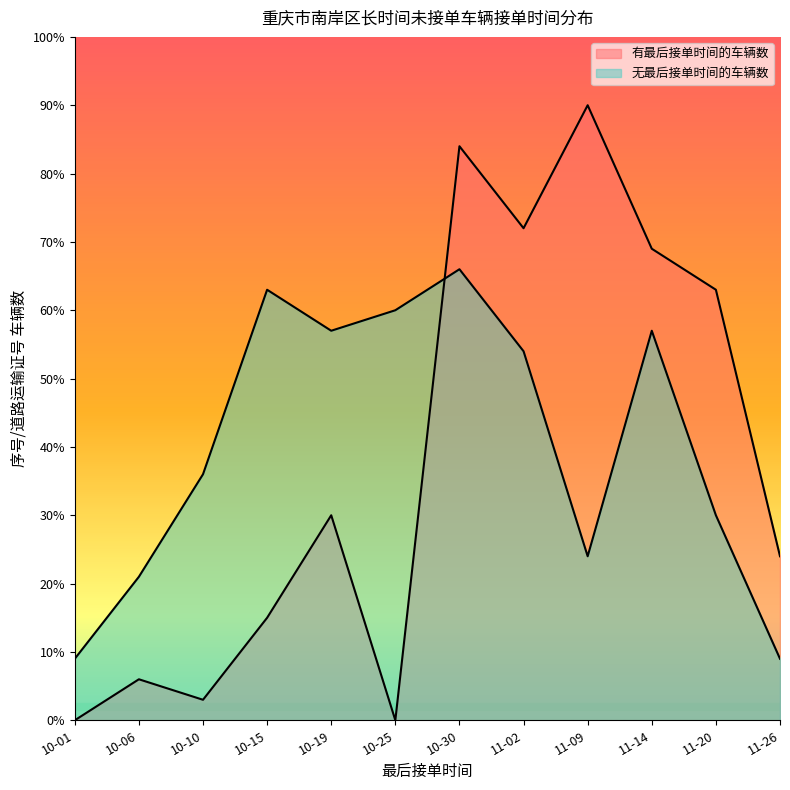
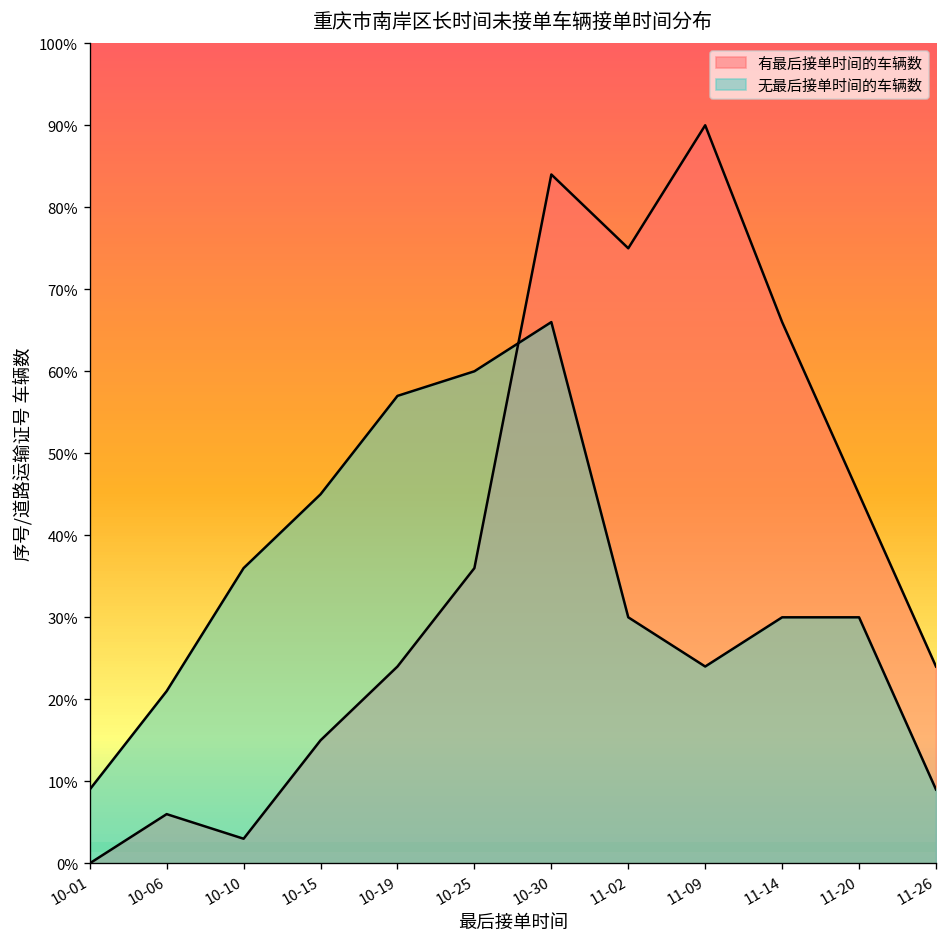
无最后接单时间的车辆数, 10-15: 63% -> 45%
有最后接单时间的车辆数, 10-19: 30% -> 24%
有最后接单时间的车辆数, 10-25: 0% -> 36%
有最后接单时间的车辆数, 11-02: 72% -> 75%
无最后接单时间的车辆数, 11-02: 54% -> 30%
有最后接单时间的车辆数, 11-14: 69% -> 66%
无最后接单时间的车辆数, 11-14: 57% -> 30%
有最后接单时间的车辆数, 11-20: 63% -> 45%
